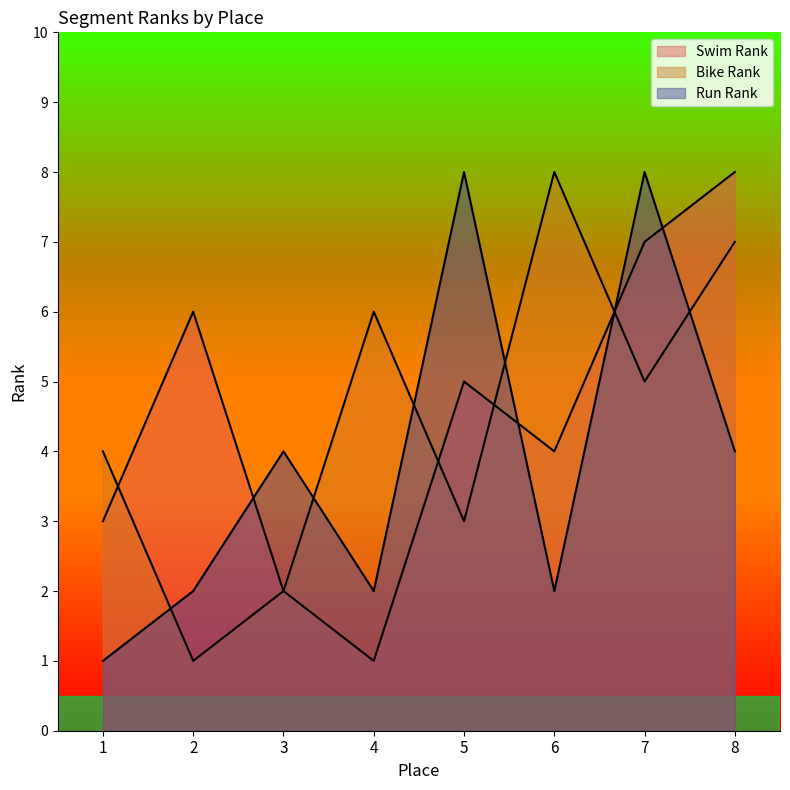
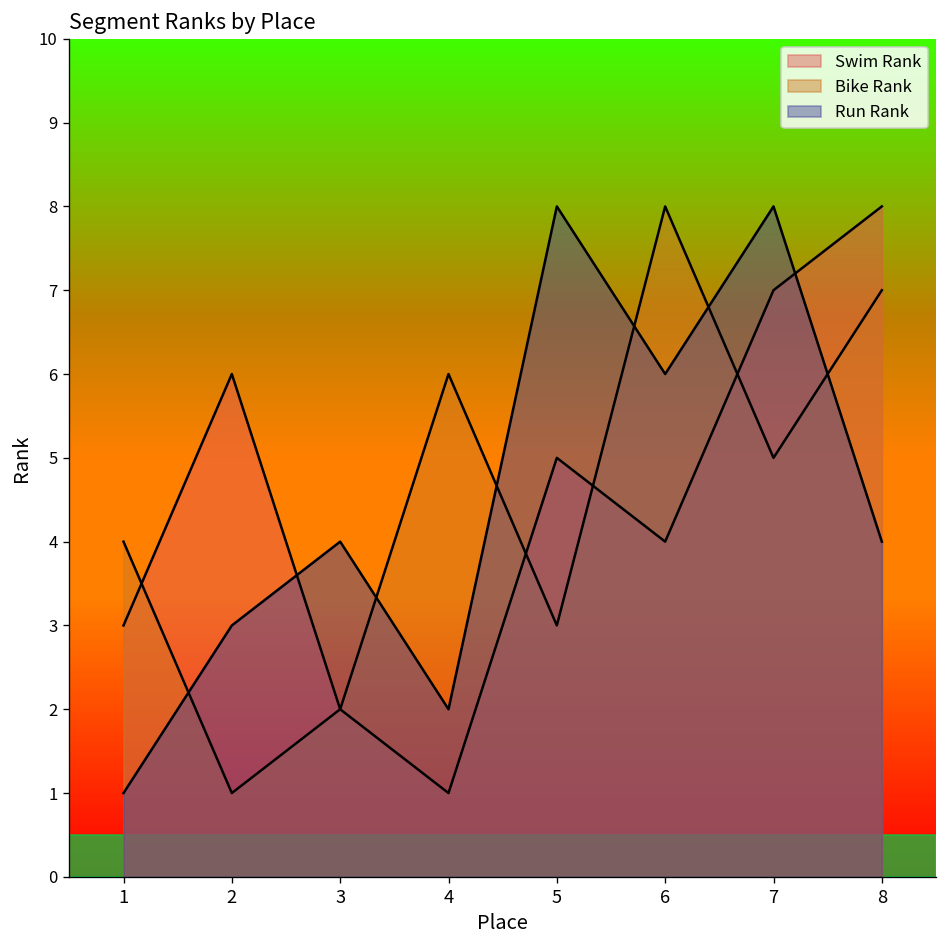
Run Rank, 2: 2 -> 3
Run Rank, 6: 2 -> 6
